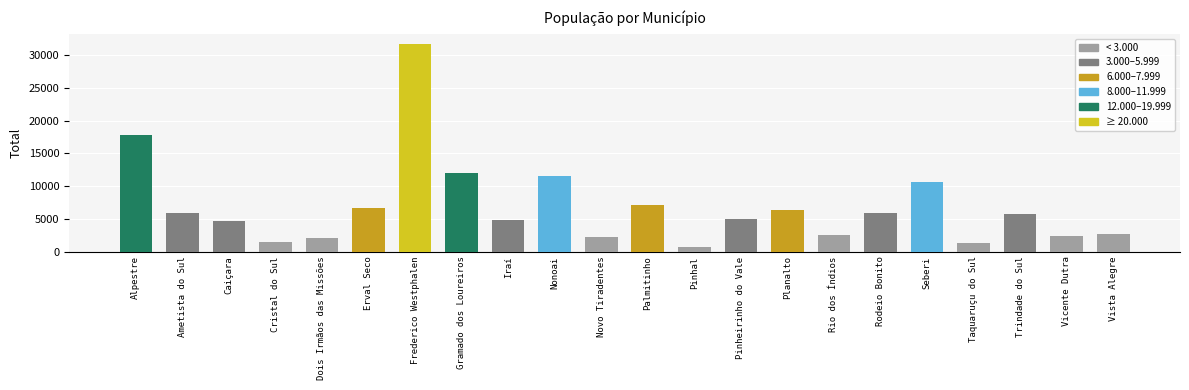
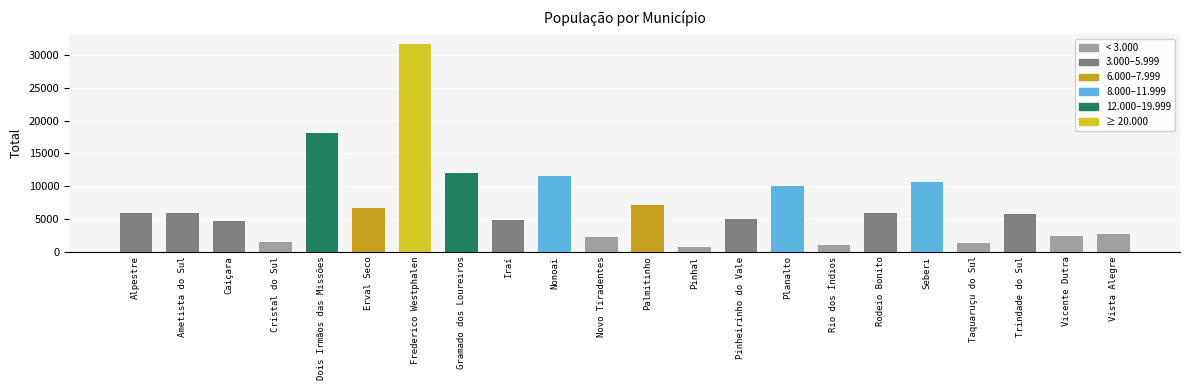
Alpestre: 18000 -> 6000
Dois Irmãos das Missões: 2000 -> 18000
Planalto: 6000 -> 10000
Rio dos Índios: 3000 -> 1000
